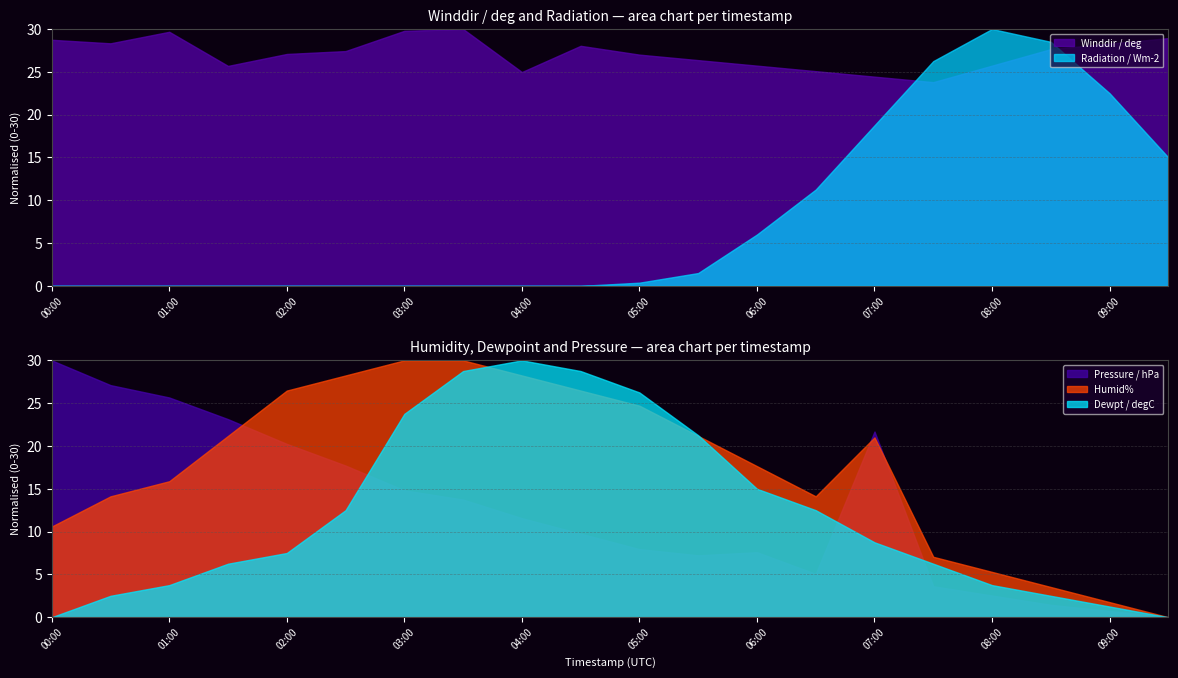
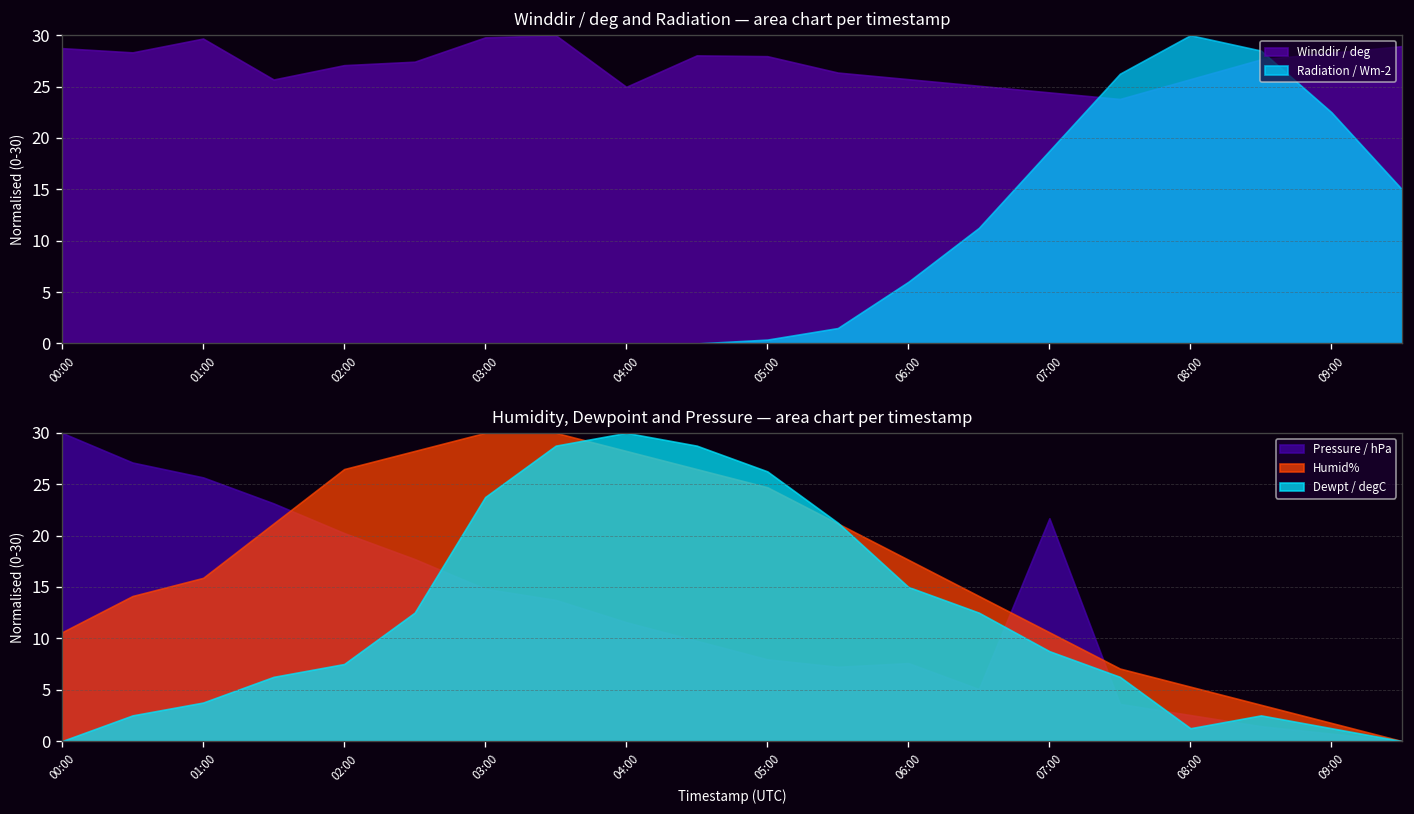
Winddir / deg and Radiation — area chart per timestamp, Winddir / deg, 05:00: 27 -> 28
Humidity, Dewpoint and Pressure — area chart per timestamp, Humid%, 07:00: 21 -> 11
Humidity, Dewpoint and Pressure — area chart per timestamp, Dewpt / degC, 08:00: 4 -> 1
